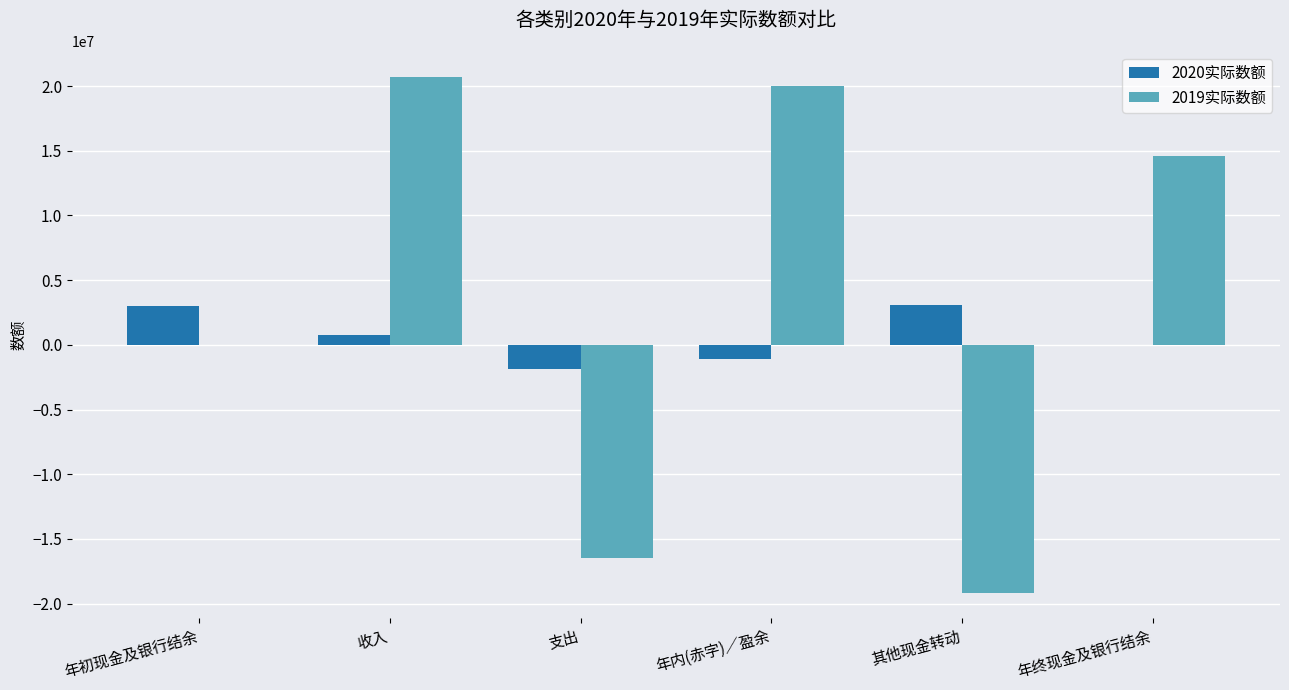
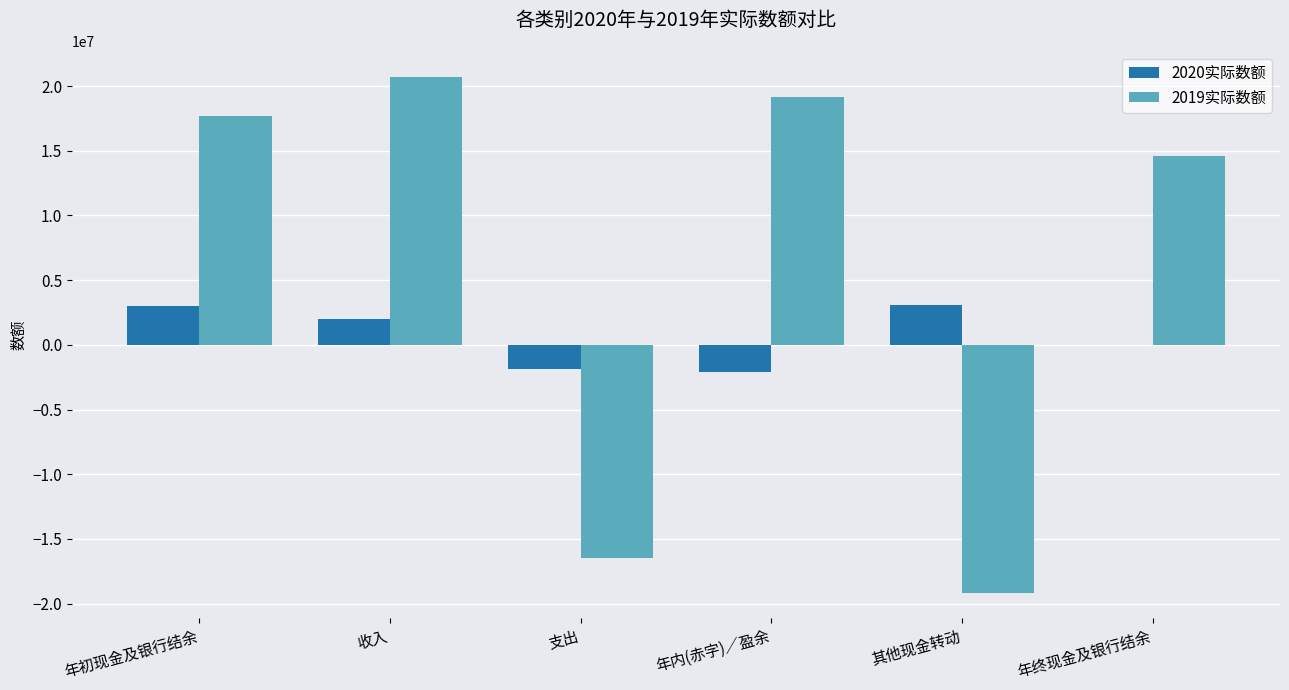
2019实际数额, 年初现金及银行结余: 0 -> 17700000
2020实际数额, 收入: 800000 -> 2000000
2020实际数额, 年内(赤字)／盈余: -1100000 -> -2100000
2019实际数额, 年内(赤字)／盈余: 20000000 -> 19100000
